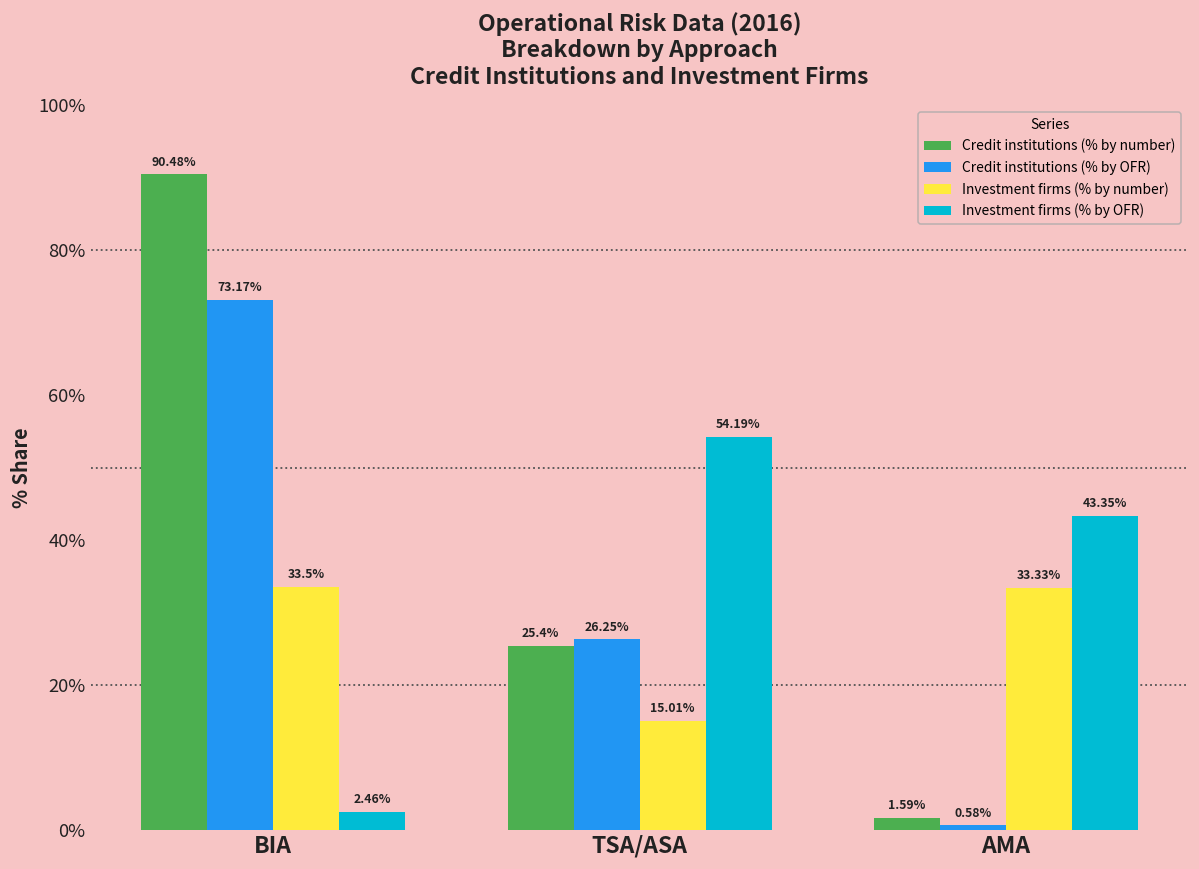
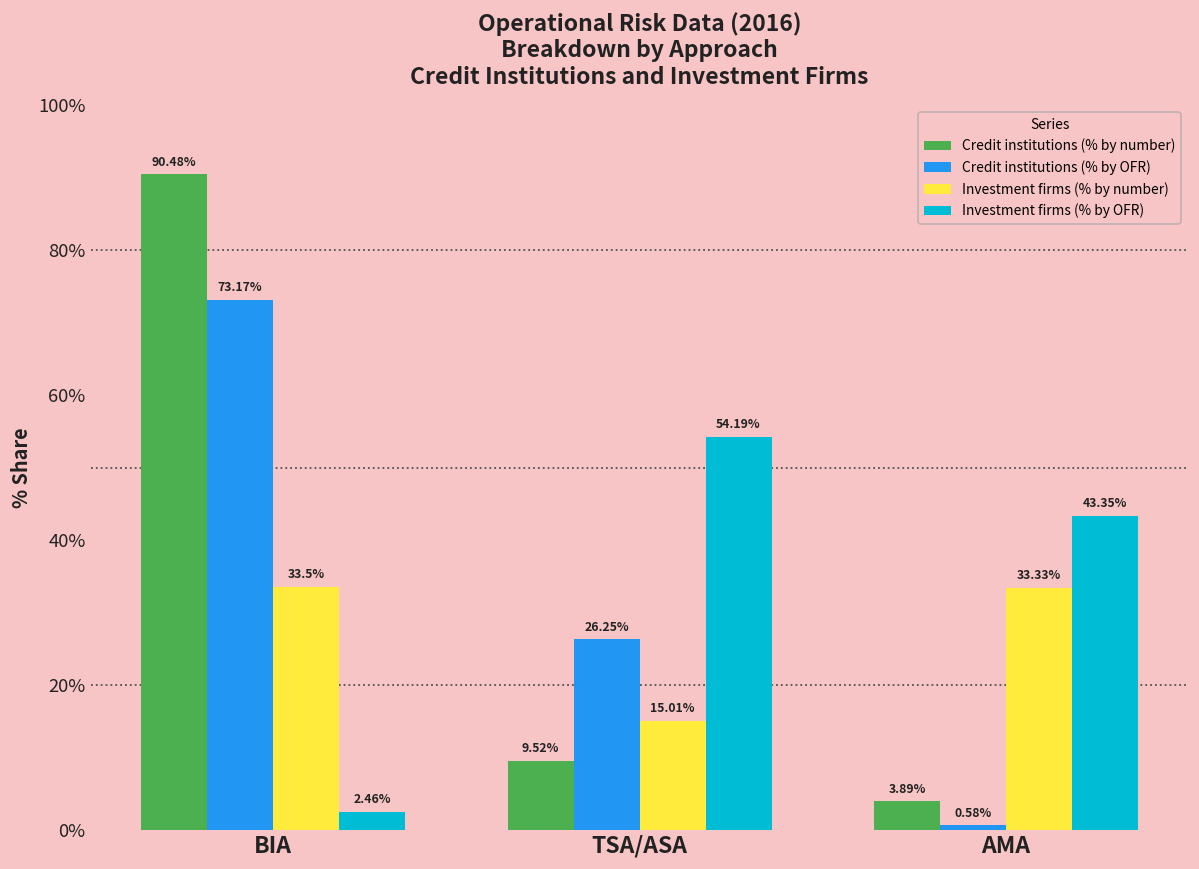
Credit institutions (% by number), TSA/ASA: 25.4% -> 9.52%
Credit institutions (% by number), AMA: 1.59% -> 3.89%
